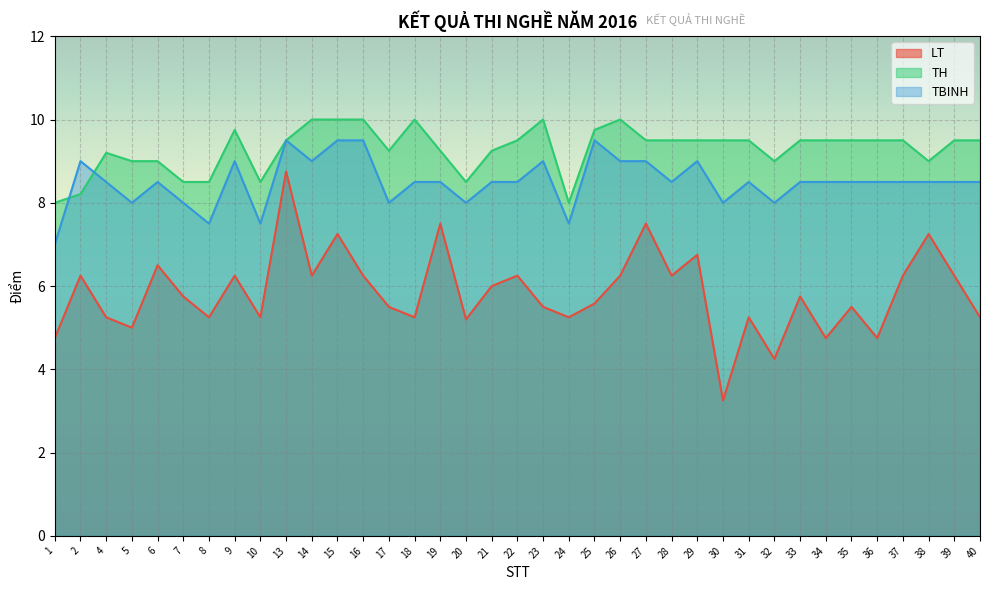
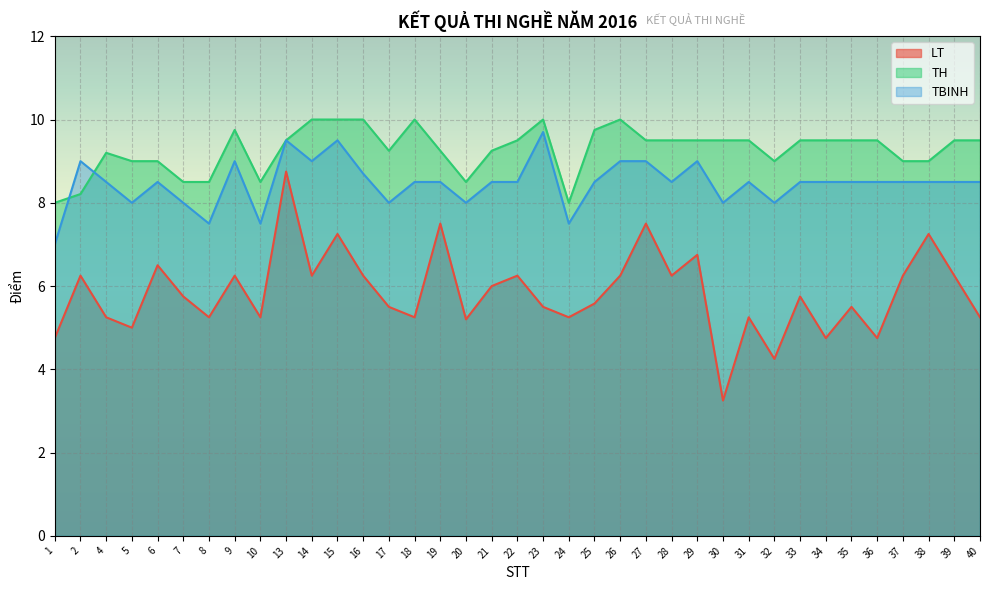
TBINH, 16: 9.5 -> 8.7
TBINH, 23: 9.0 -> 9.7
TBINH, 25: 9.5 -> 8.5
TH, 37: 9.5 -> 9.0
